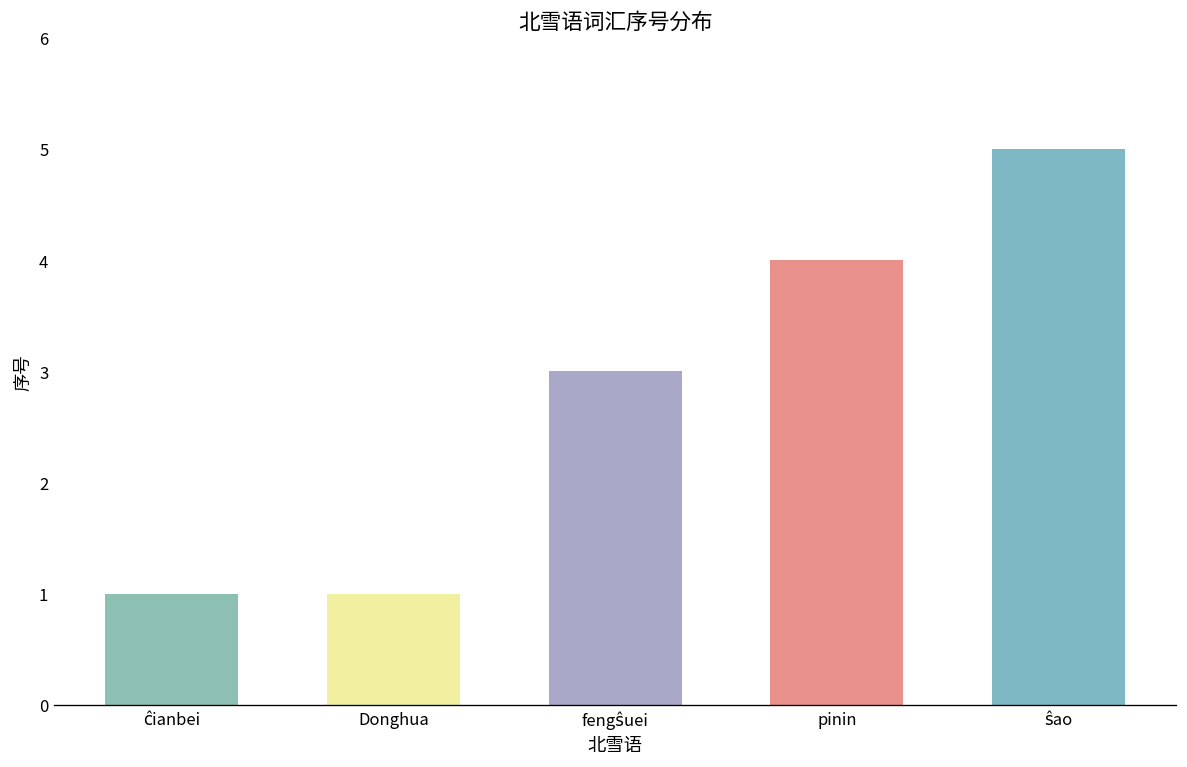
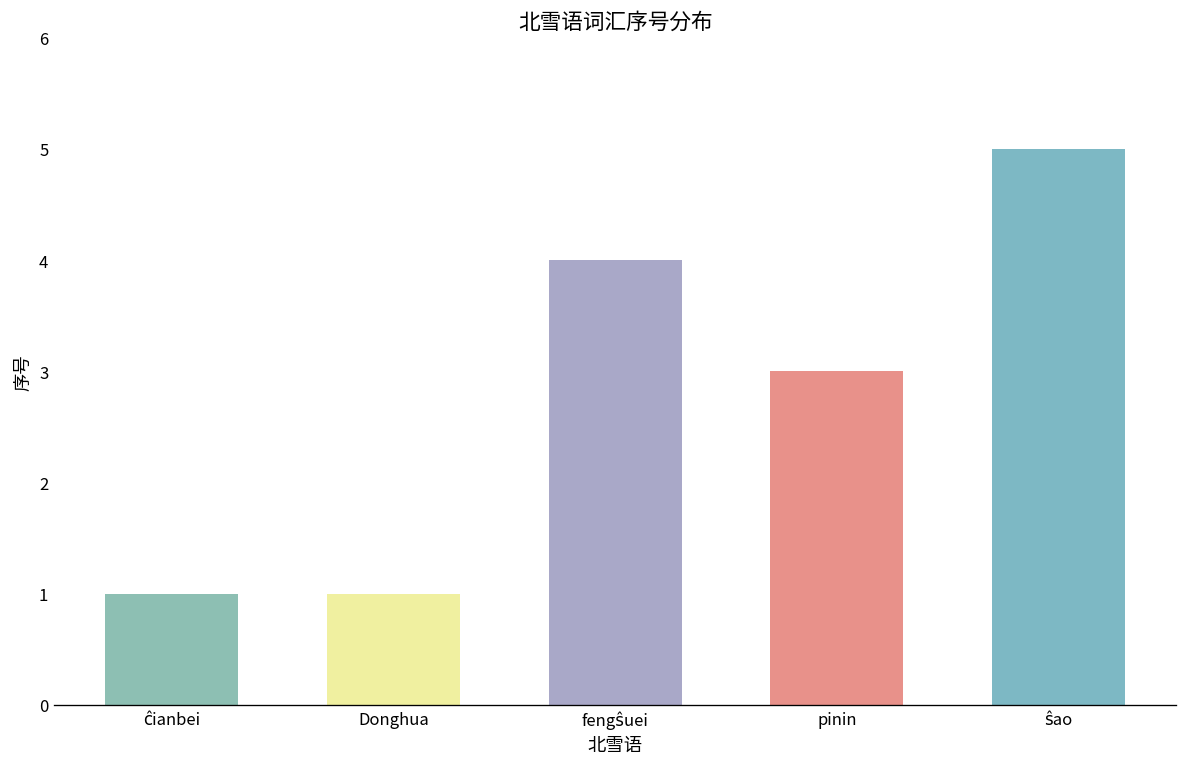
fengŝuei: 3 -> 4
pinin: 4 -> 3
